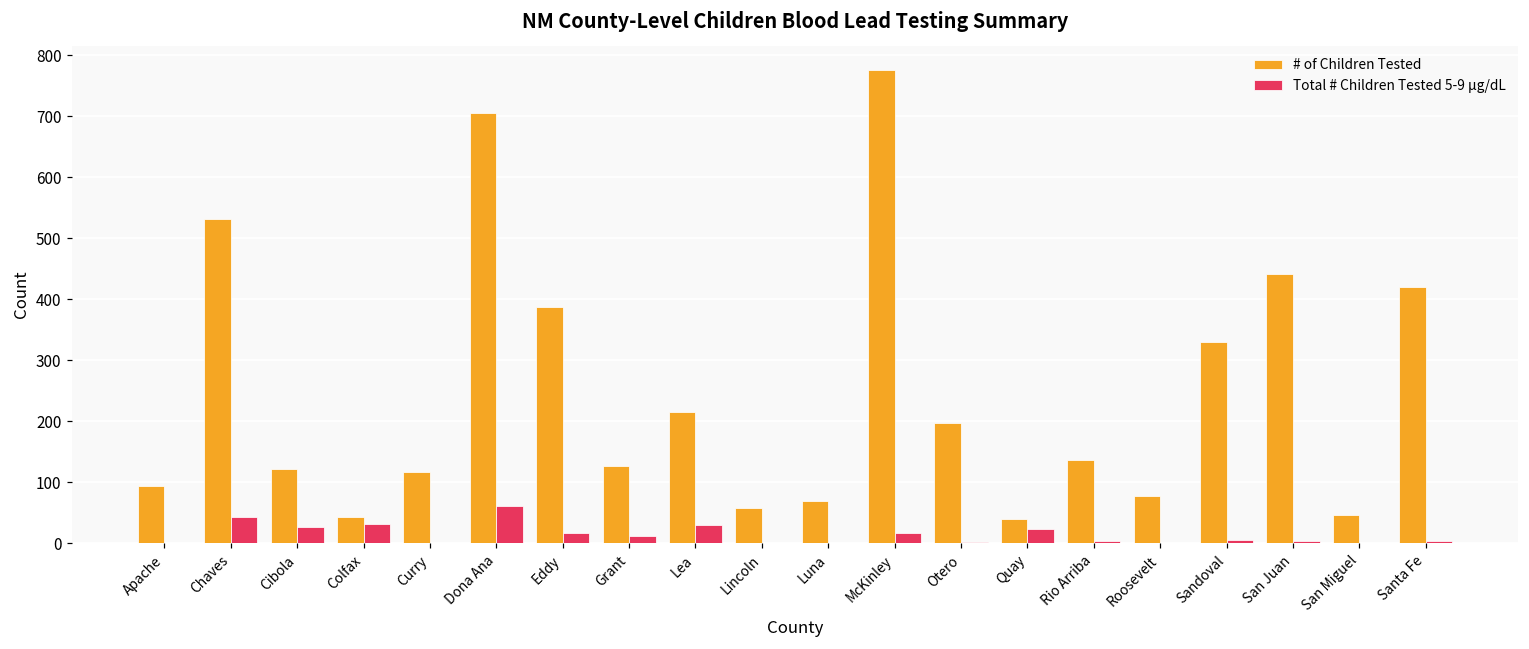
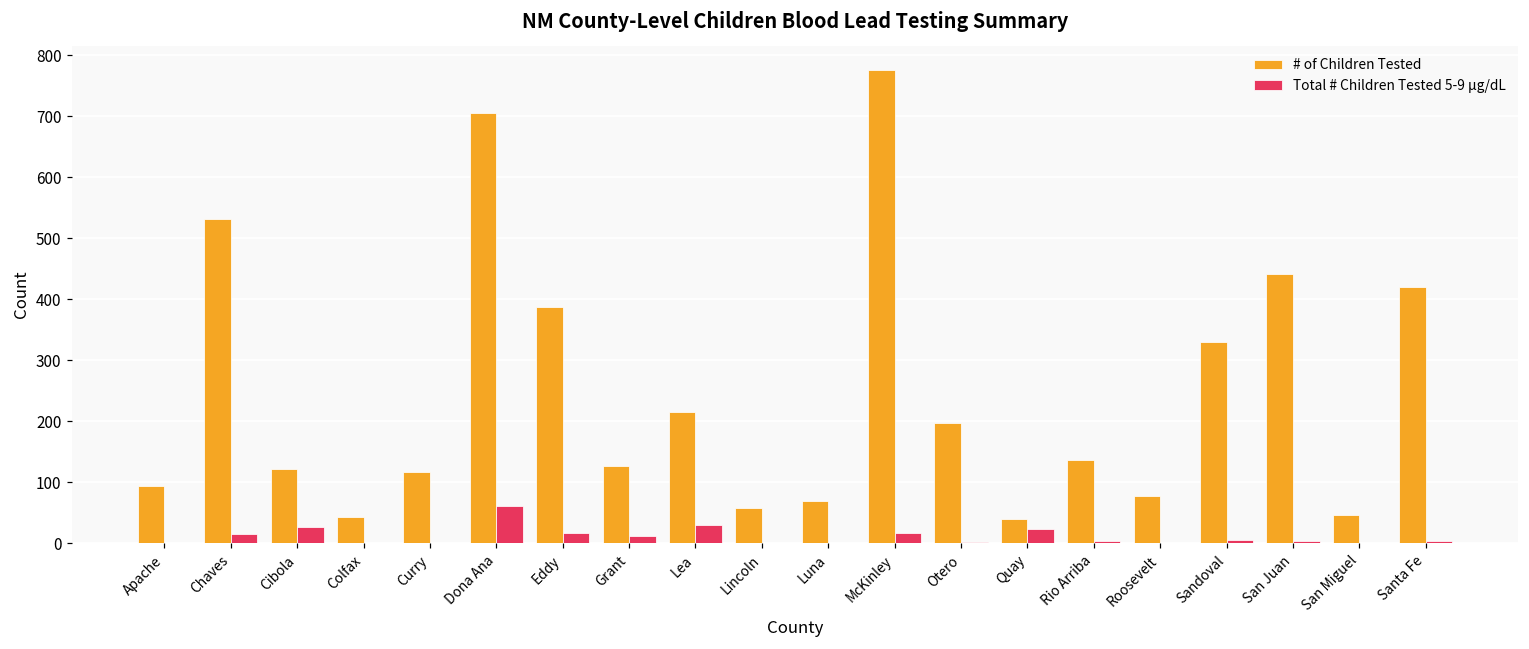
Total # Children Tested 5-9 µg/dL, Chaves: 40 -> 20
Total # Children Tested 5-9 µg/dL, Colfax: 30 -> 0
